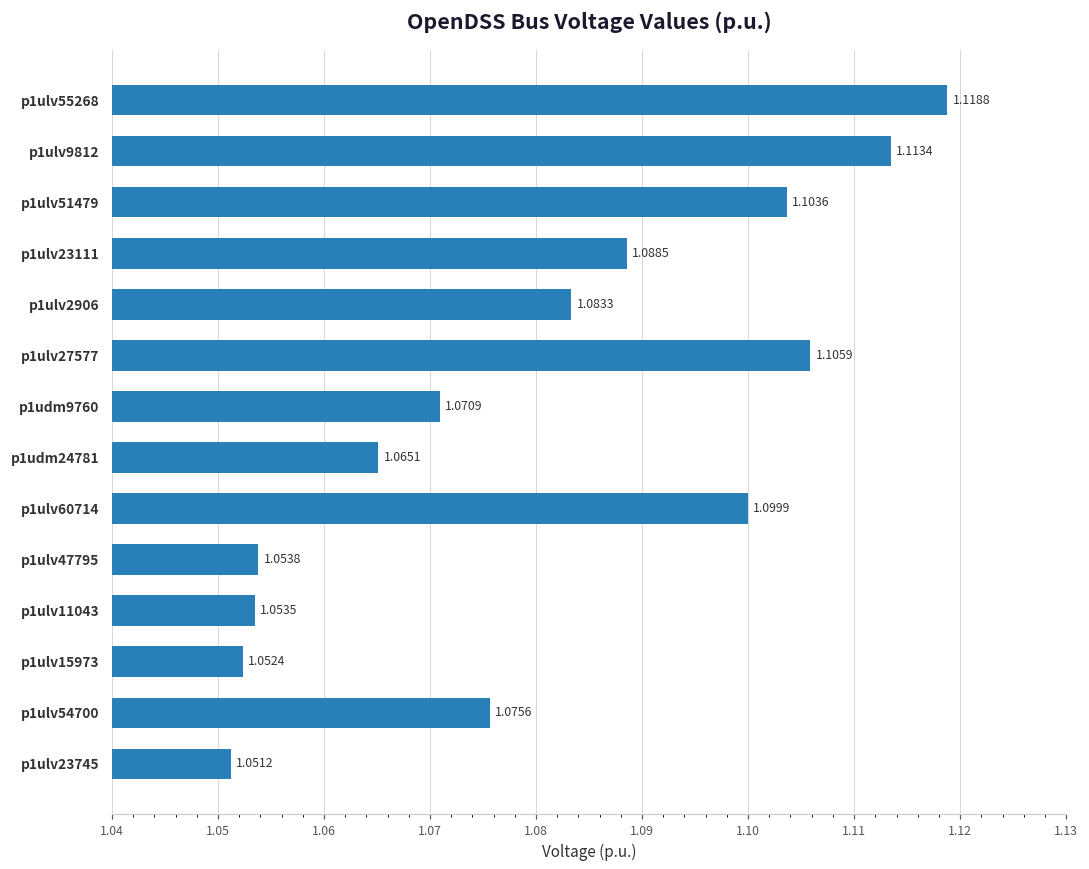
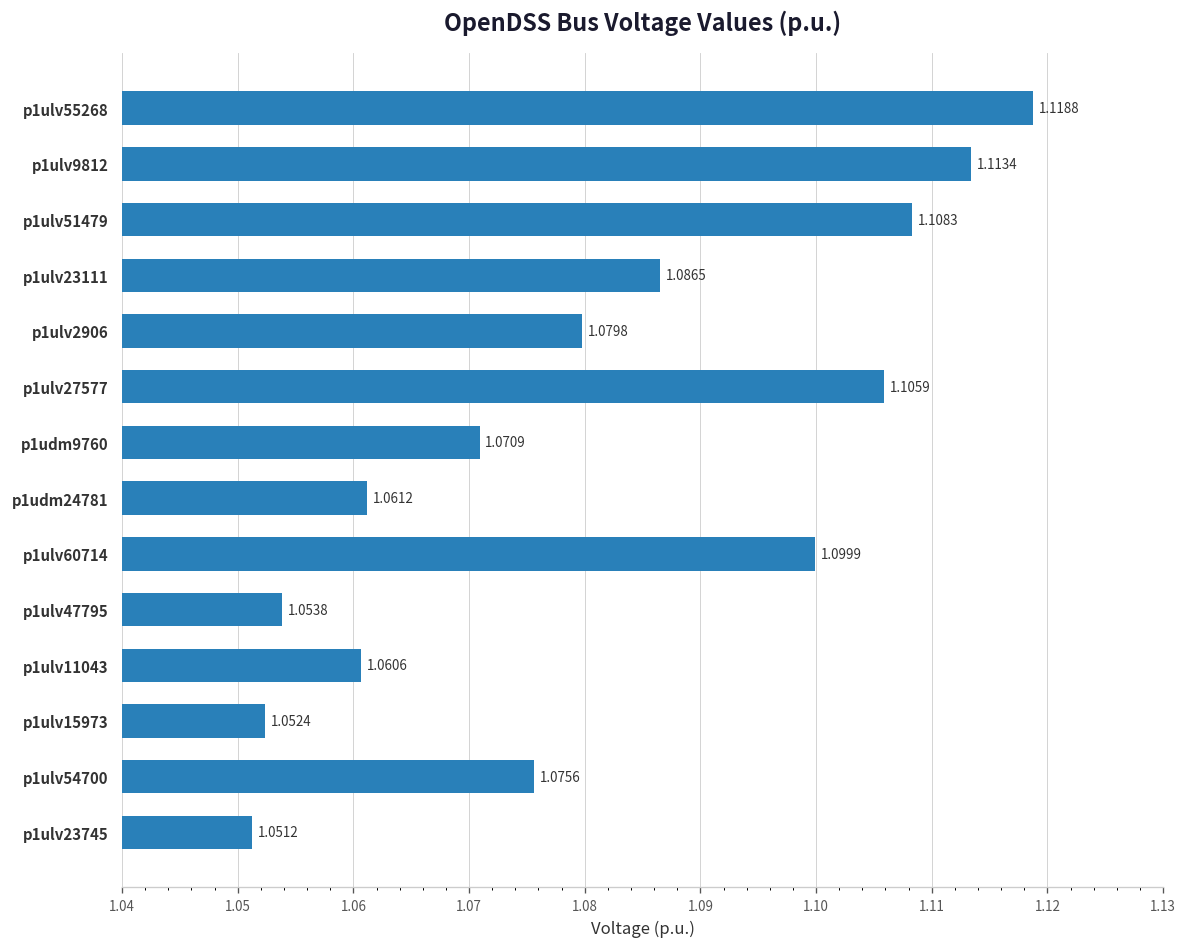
p1ulv51479: 1.1036 -> 1.1083
p1ulv23111: 1.0885 -> 1.0865
p1ulv2906: 1.0833 -> 1.0798
p1udm24781: 1.0651 -> 1.0612
p1ulv11043: 1.0535 -> 1.0606
